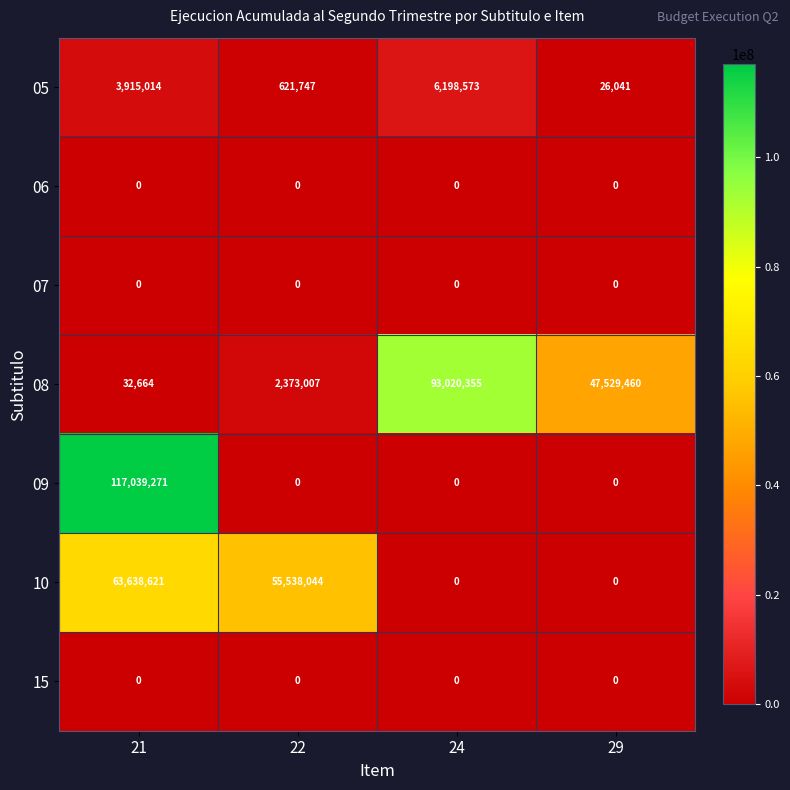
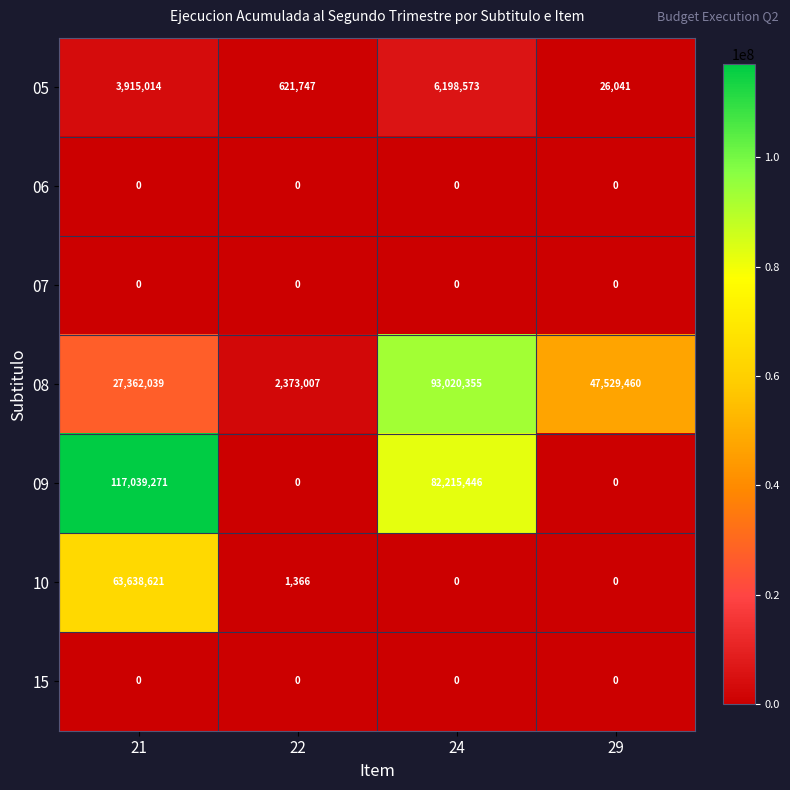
08, 21: 32,664 -> 27,362,039
09, 24: 0 -> 82,215,446
10, 22: 55,538,044 -> 1,366
